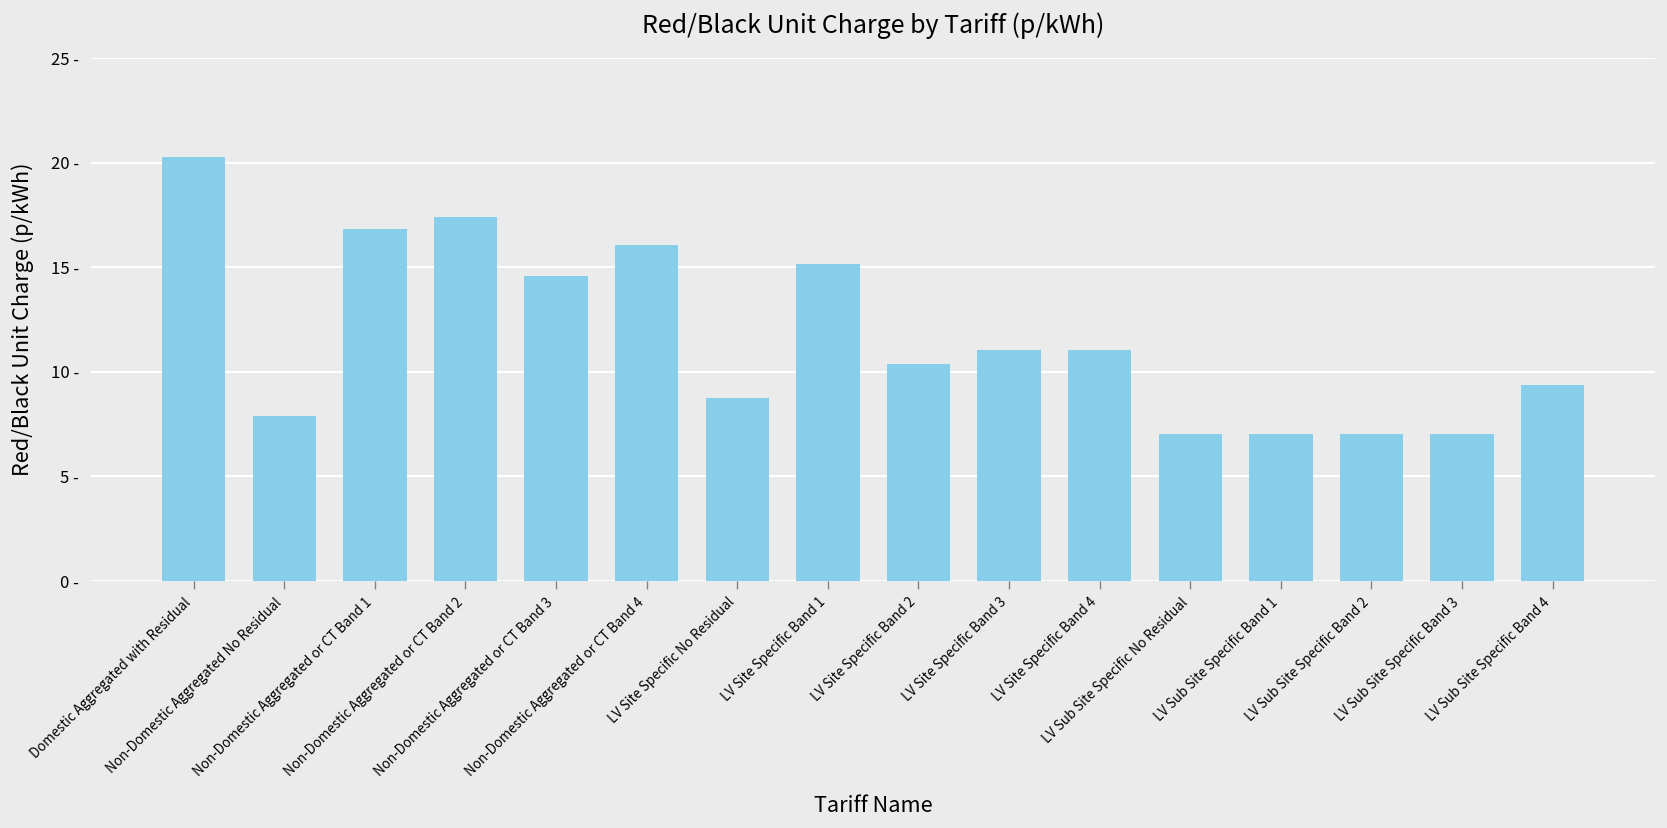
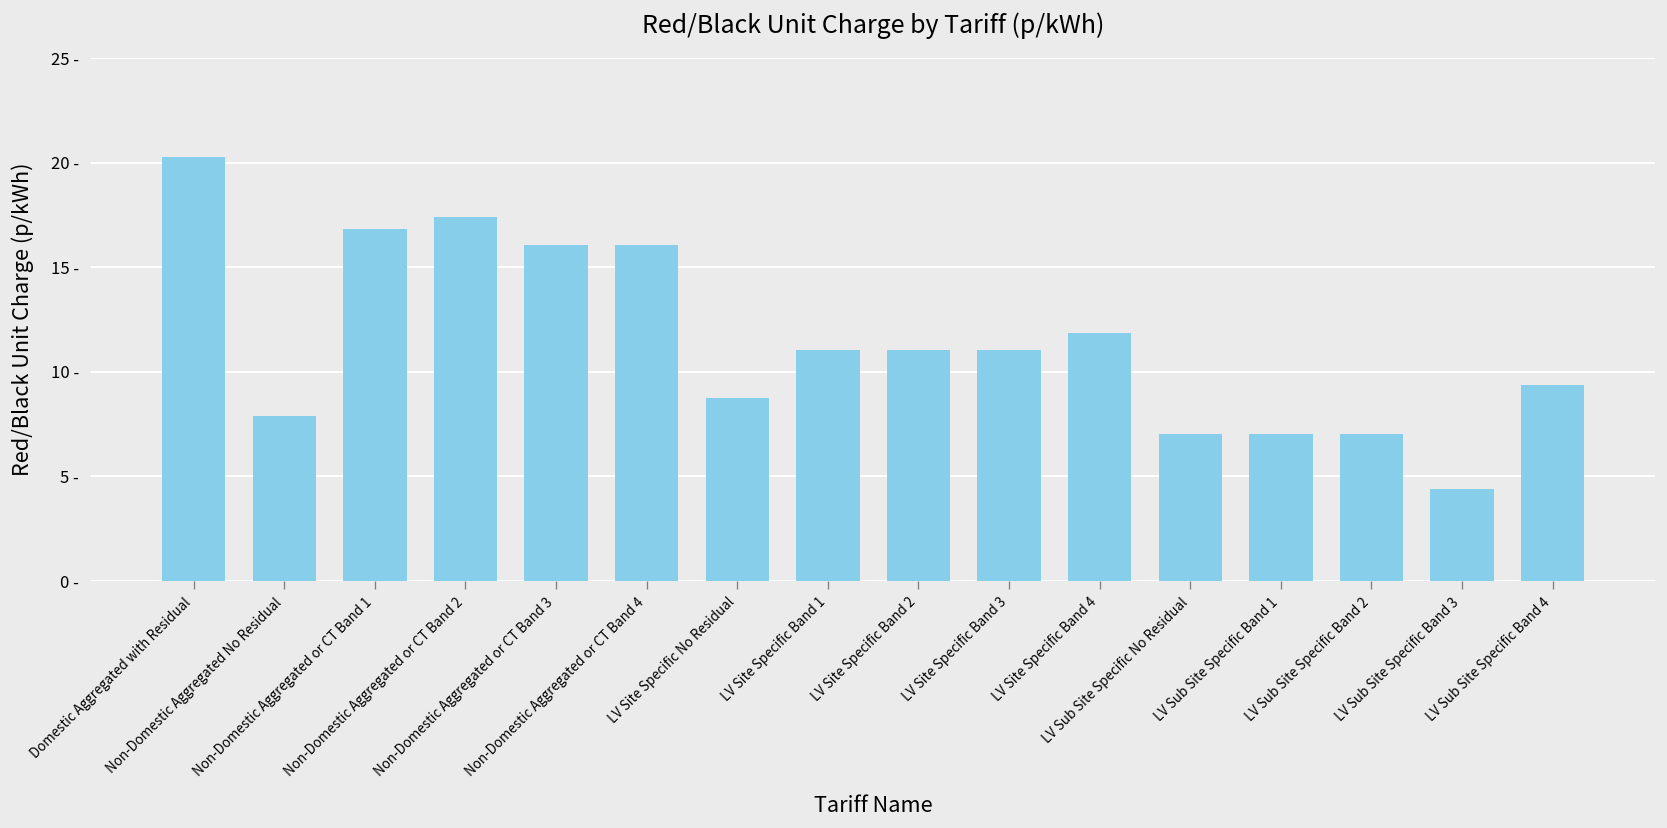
Non-Domestic Aggregated or CT Band 3: 14.6 - -> 16.0 -
LV Site Specific Band 1: 15.1 - -> 11.1 -
LV Site Specific Band 2: 10.4 - -> 11.1 -
LV Site Specific Band 4: 11.1 - -> 11.8 -
LV Sub Site Specific Band 3: 7.0 - -> 4.4 -
